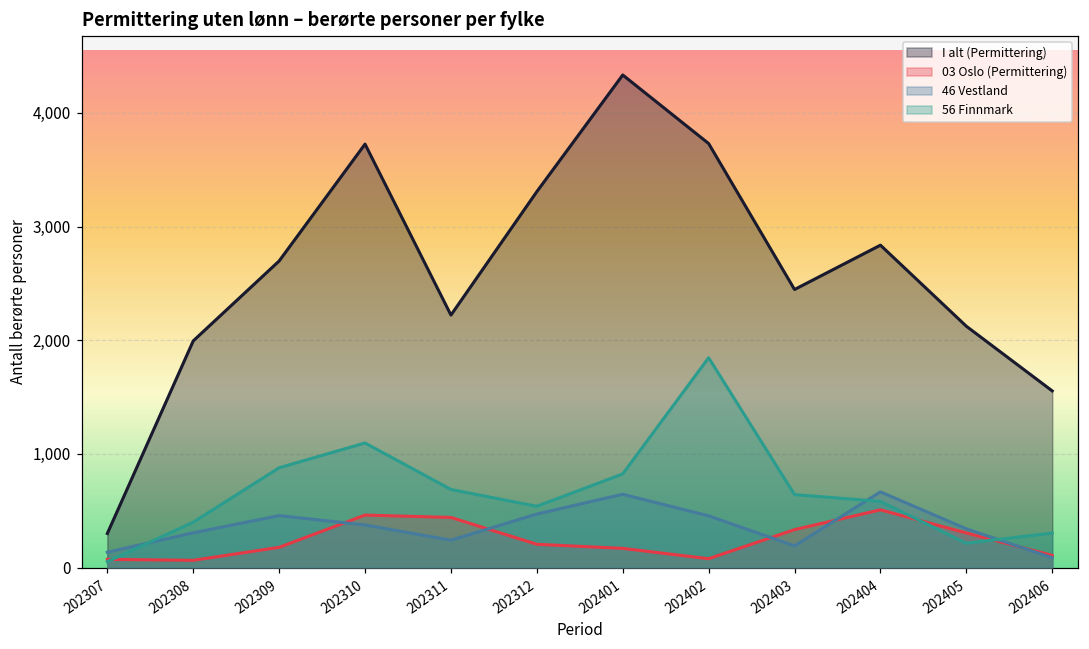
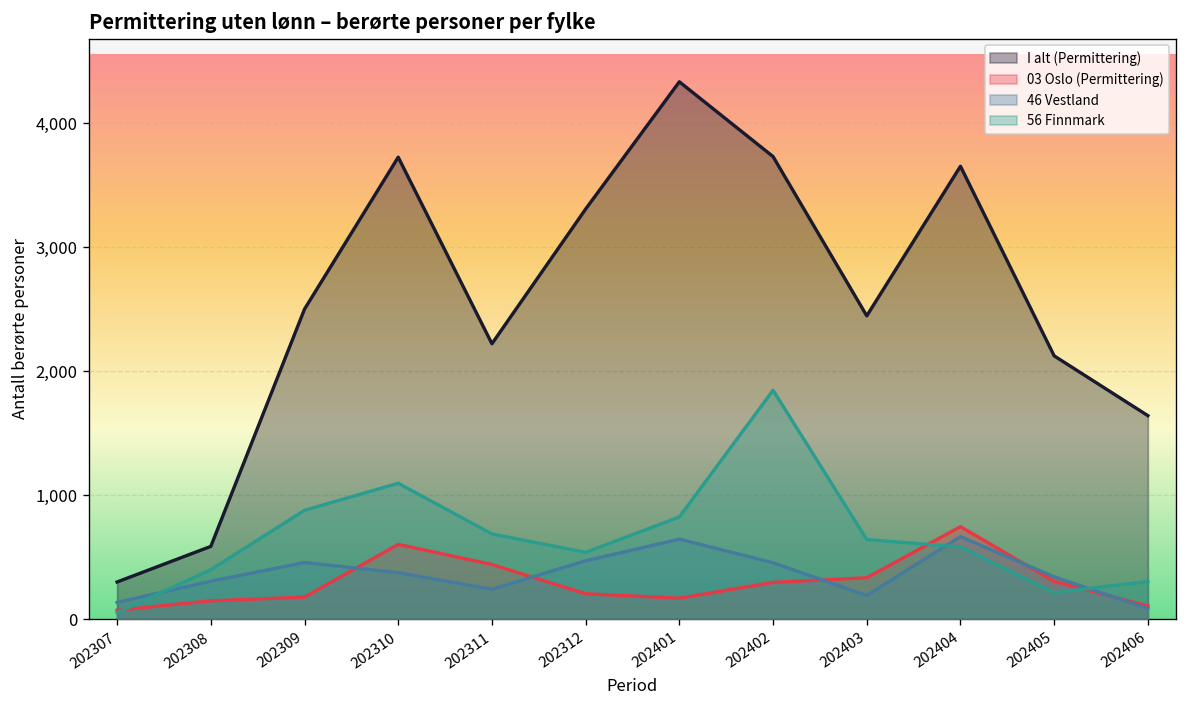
I alt (Permittering), 202308: 1,990 -> 590
03 Oslo (Permittering), 202308: 60 -> 150
I alt (Permittering), 202309: 2,700 -> 2,500
03 Oslo (Permittering), 202310: 460 -> 600
03 Oslo (Permittering), 202402: 80 -> 300
I alt (Permittering), 202404: 2,840 -> 3,650
03 Oslo (Permittering), 202404: 510 -> 750
I alt (Permittering), 202406: 1,550 -> 1,640
